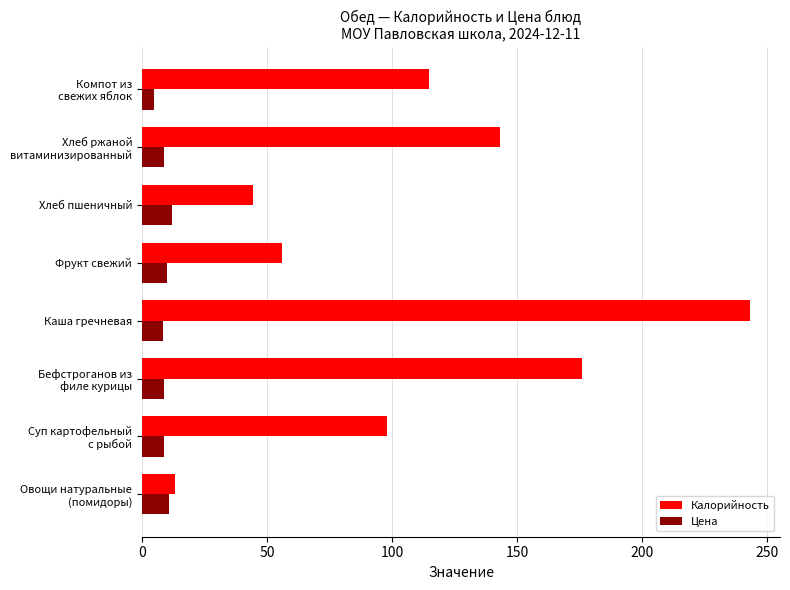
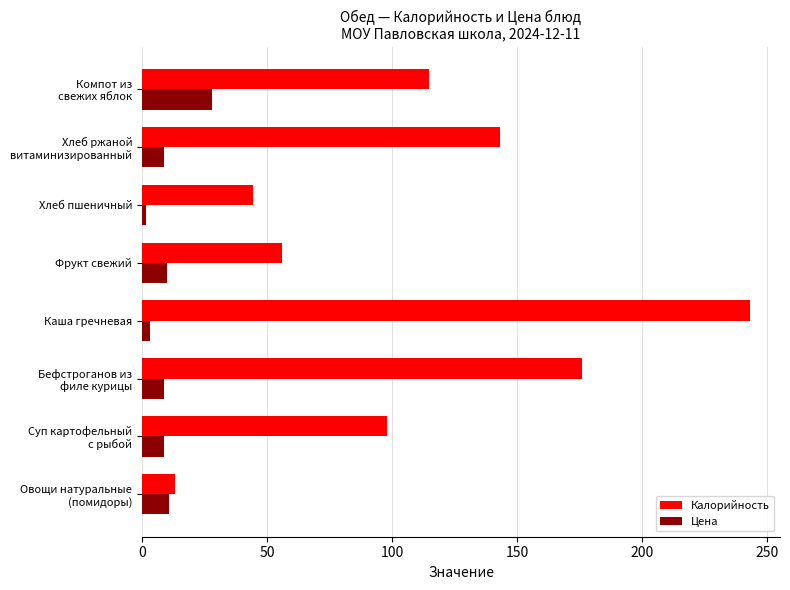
Цена, Компот из свежих яблок: 5 -> 28
Цена, Хлеб пшеничный: 12 -> 2
Цена, Каша гречневая: 8 -> 3
